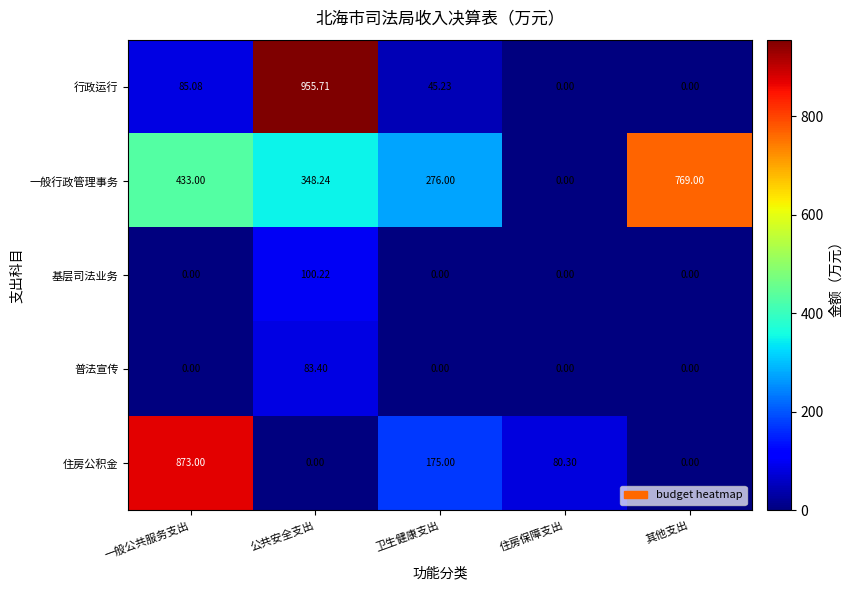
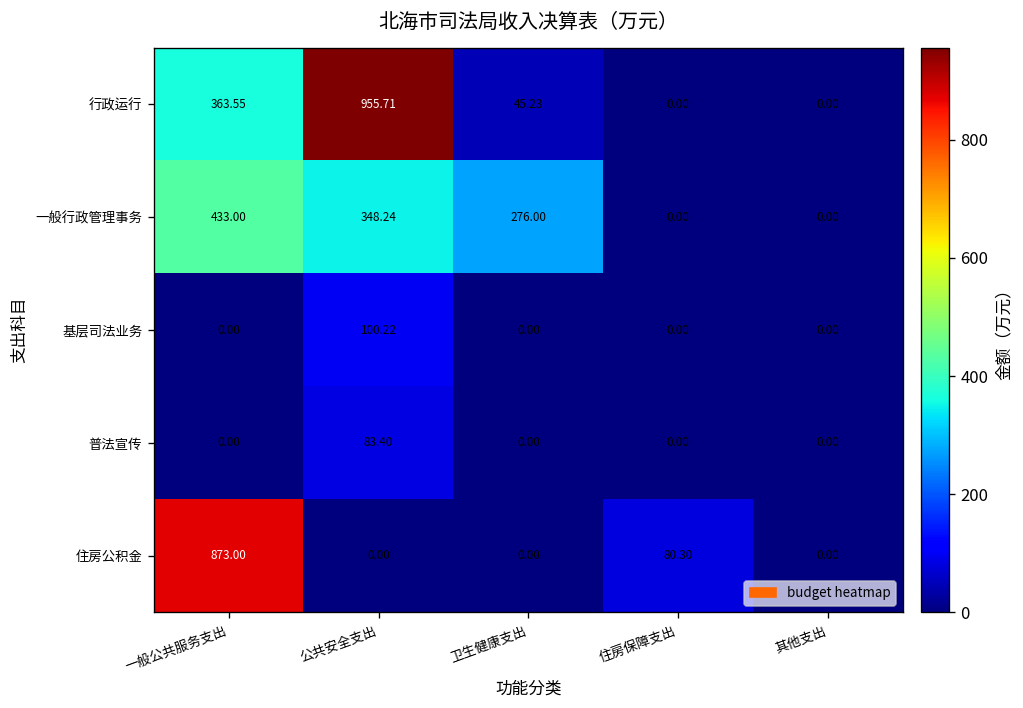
行政运行, 一般公共服务支出: 85.08 -> 363.55
一般行政管理事务, 其他支出: 769.00 -> 0.00
住房公积金, 卫生健康支出: 175.00 -> 0.00
